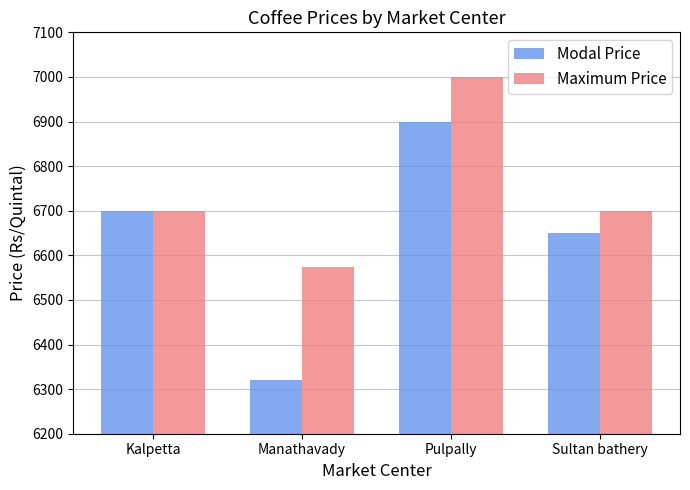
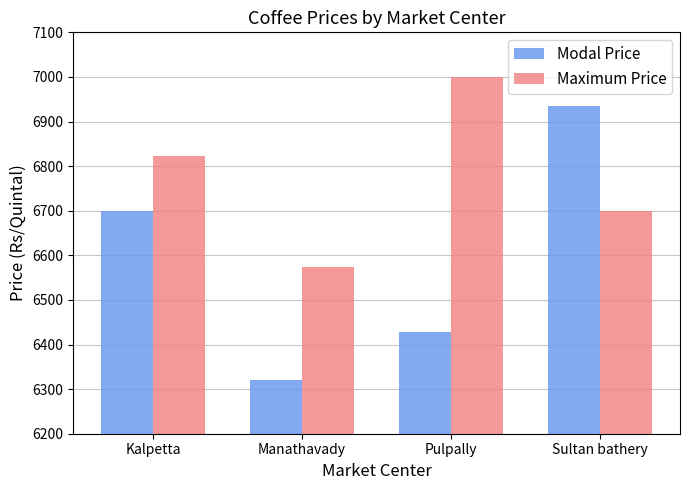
Maximum Price, Kalpetta: 6700 -> 6820
Modal Price, Pulpally: 6900 -> 6430
Modal Price, Sultan bathery: 6650 -> 6930
